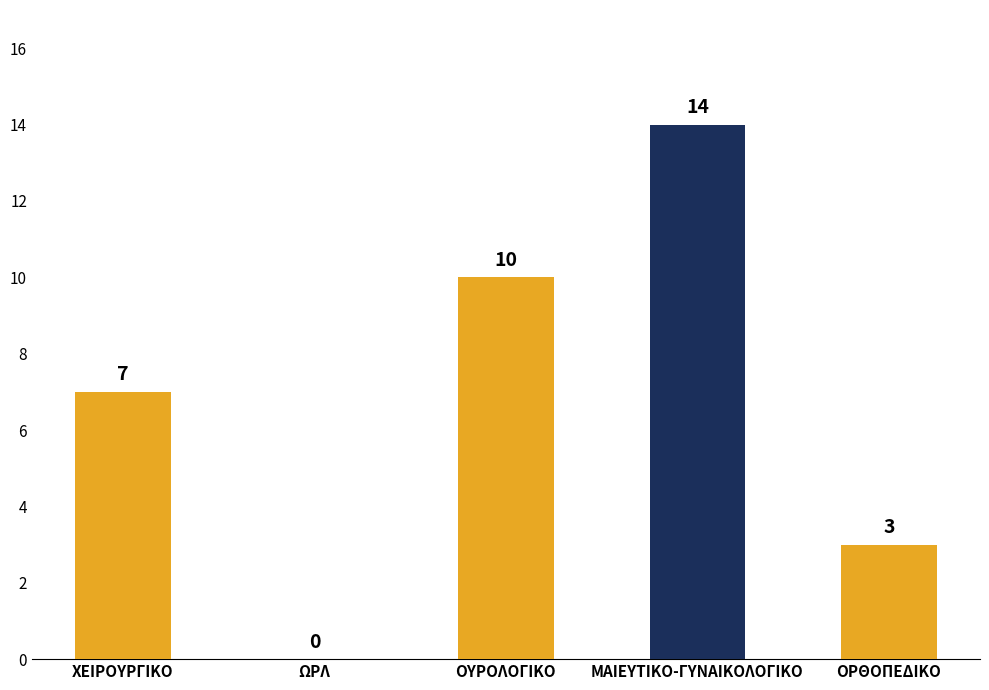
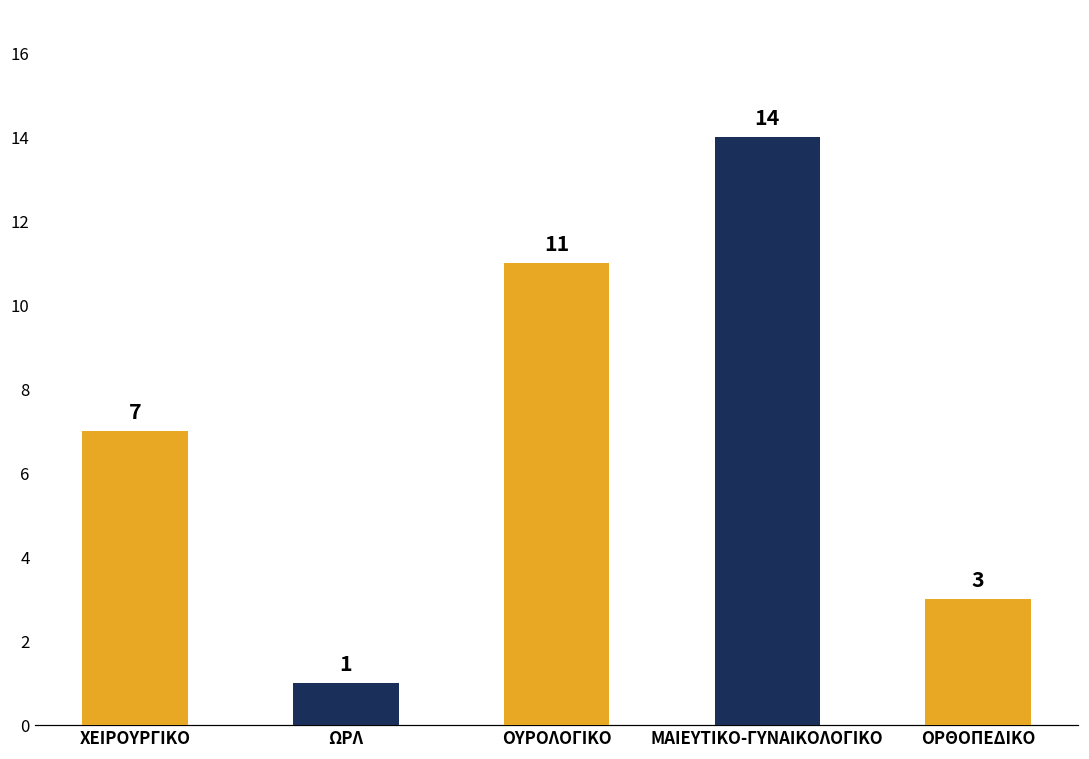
ΩΡΛ: 0 -> 1
ΟΥΡΟΛΟΓΙΚΟ: 10 -> 11
